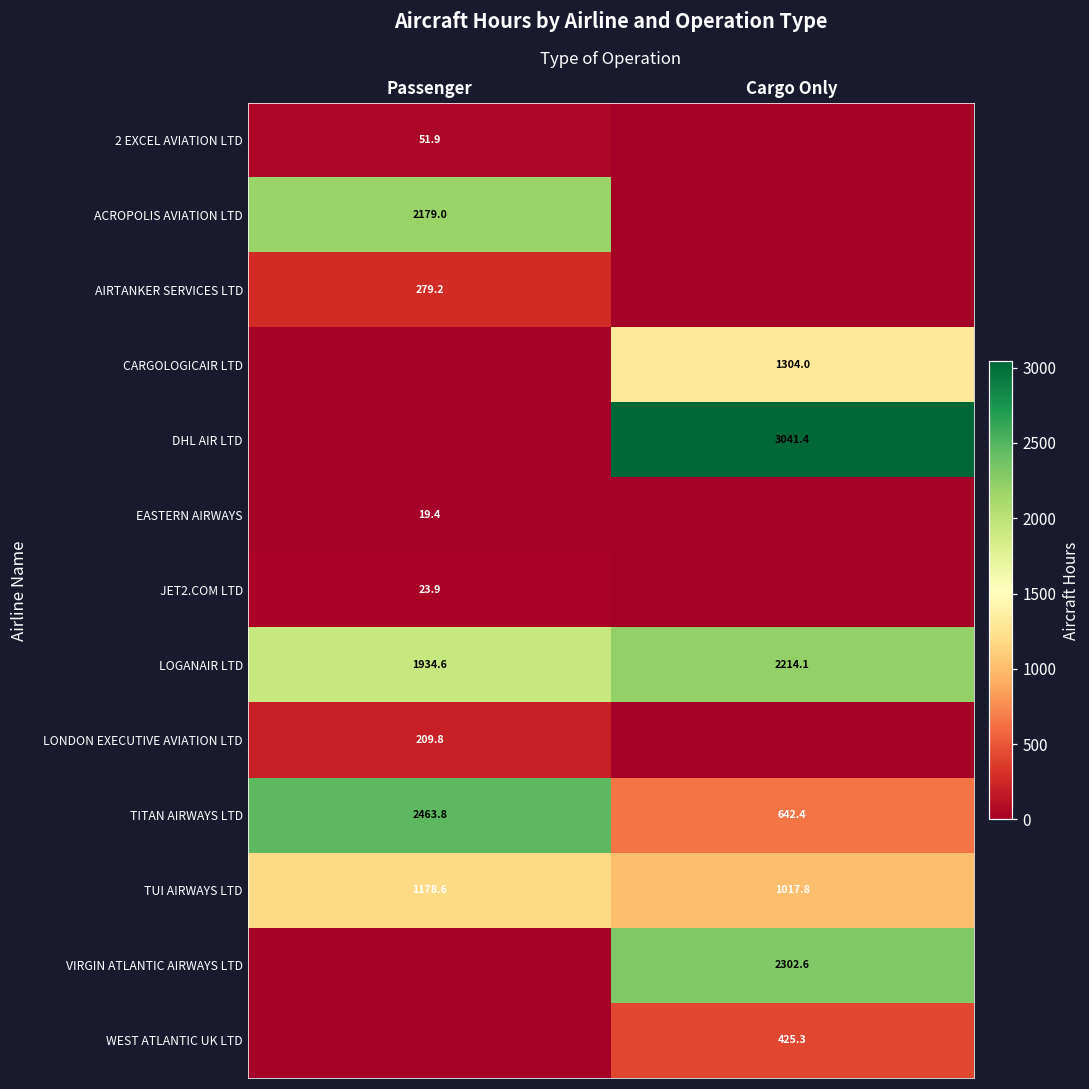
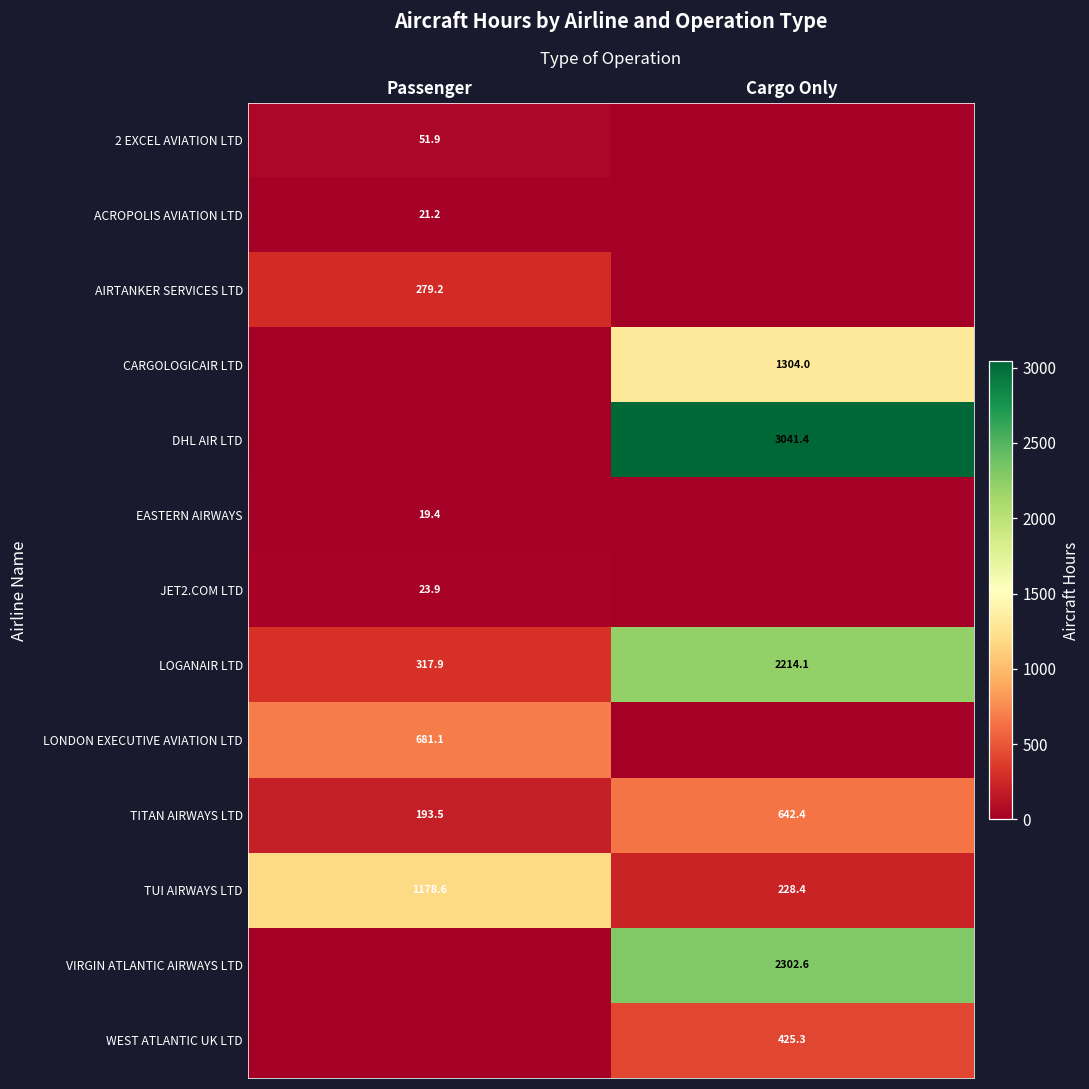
ACROPOLIS AVIATION LTD, Passenger: 2179.0 -> 21.2
LOGANAIR LTD, Passenger: 1934.6 -> 317.9
LONDON EXECUTIVE AVIATION LTD, Passenger: 209.8 -> 681.1
TITAN AIRWAYS LTD, Passenger: 2463.8 -> 193.5
TUI AIRWAYS LTD, Cargo Only: 1017.8 -> 228.4
